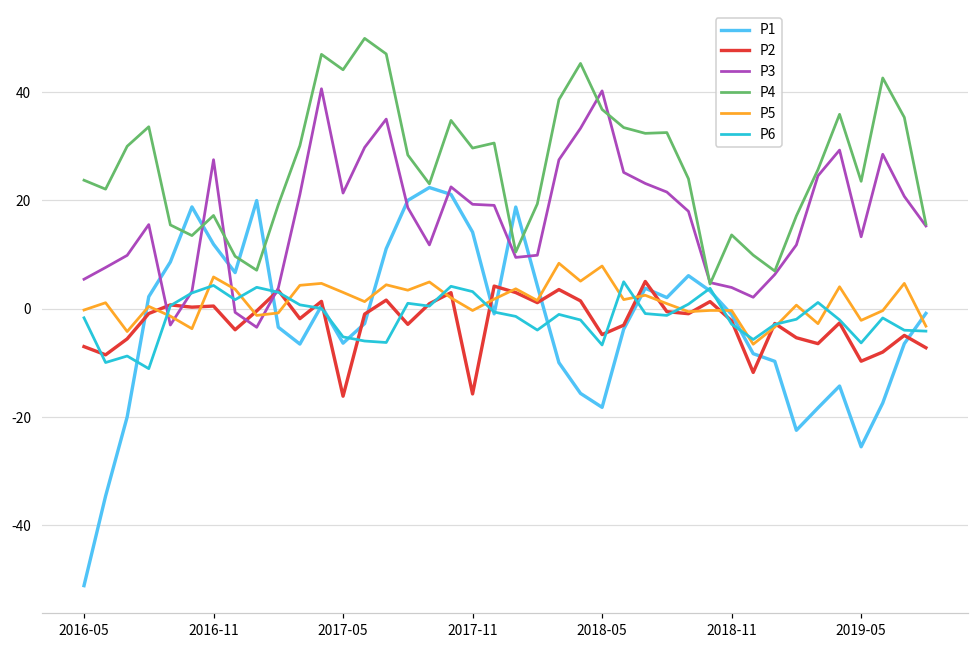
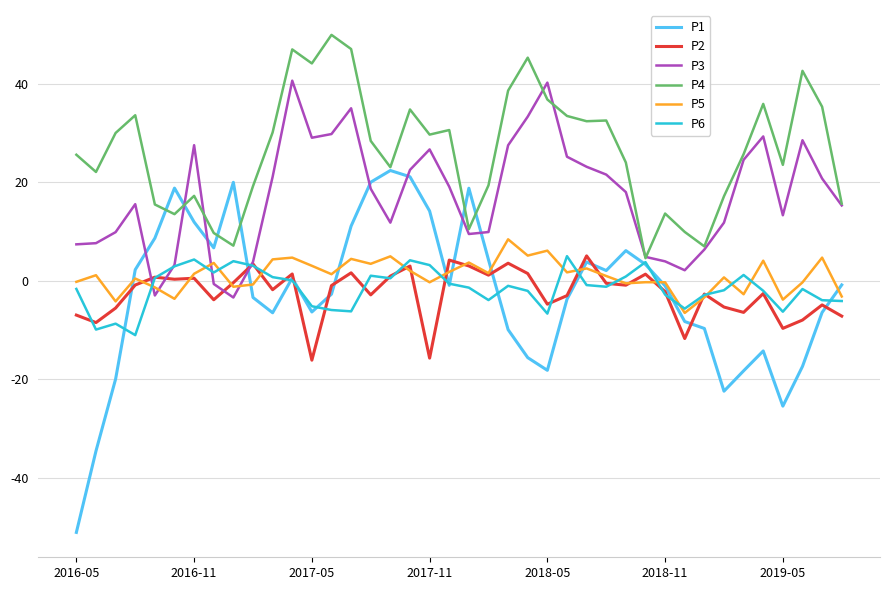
P3, 2016-05: 5 -> 7
P4, 2016-05: 24 -> 26
P5, 2016-11: 6 -> 1
P3, 2017-05: 21 -> 29
P3, 2017-11: 19 -> 27
P5, 2018-05: 8 -> 6
P5, 2019-05: -2 -> -4
